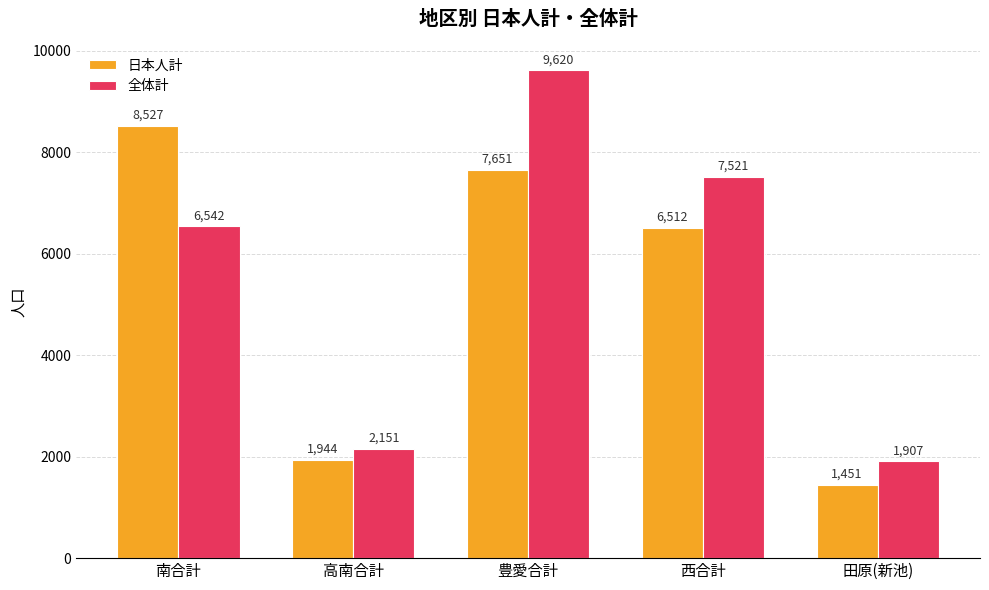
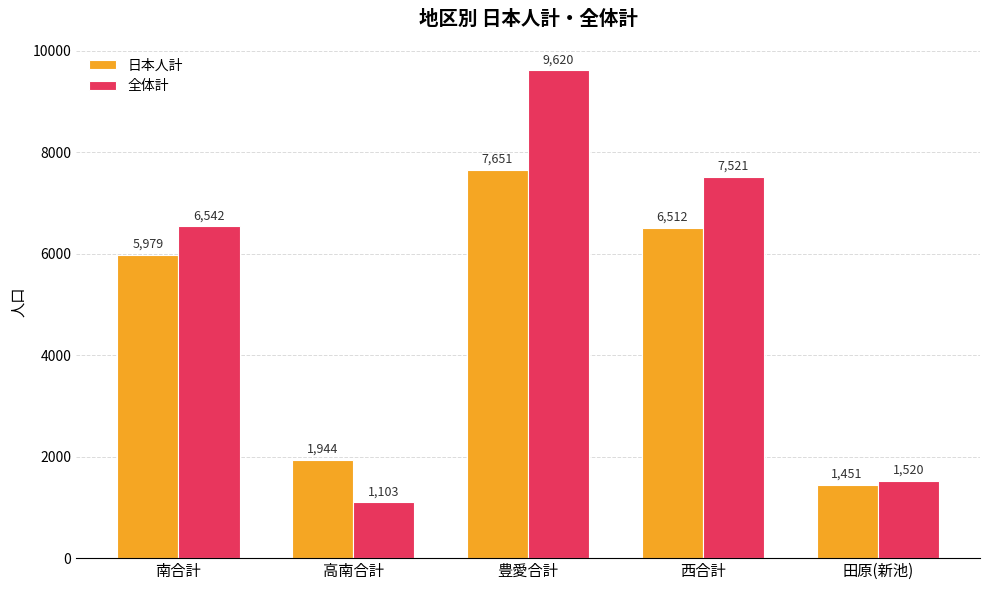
日本人計, 南合計: 8,527 -> 5,979
全体計, 高南合計: 2,151 -> 1,103
全体計, 田原(新池): 1,907 -> 1,520
